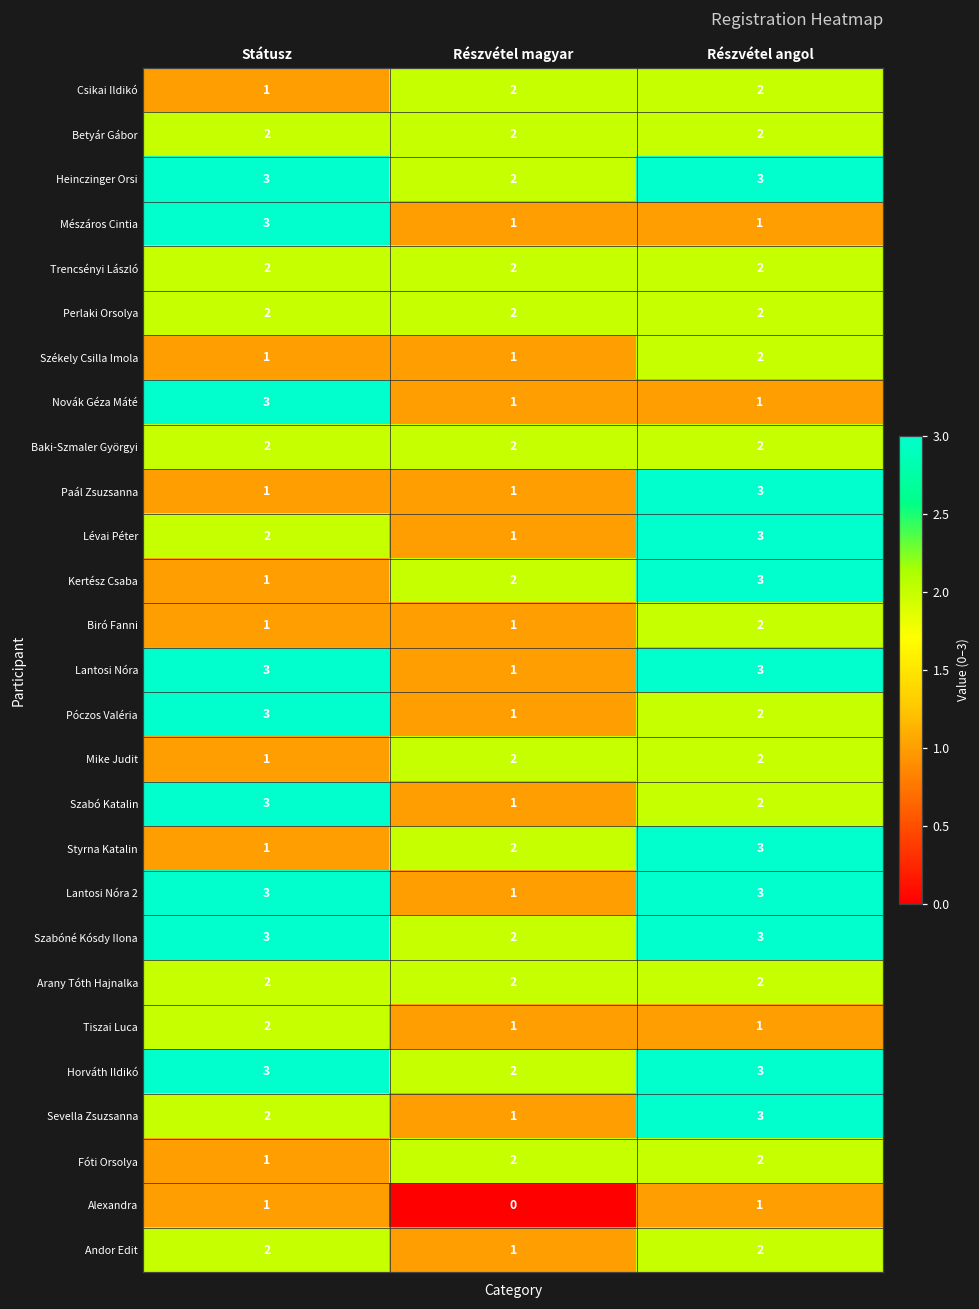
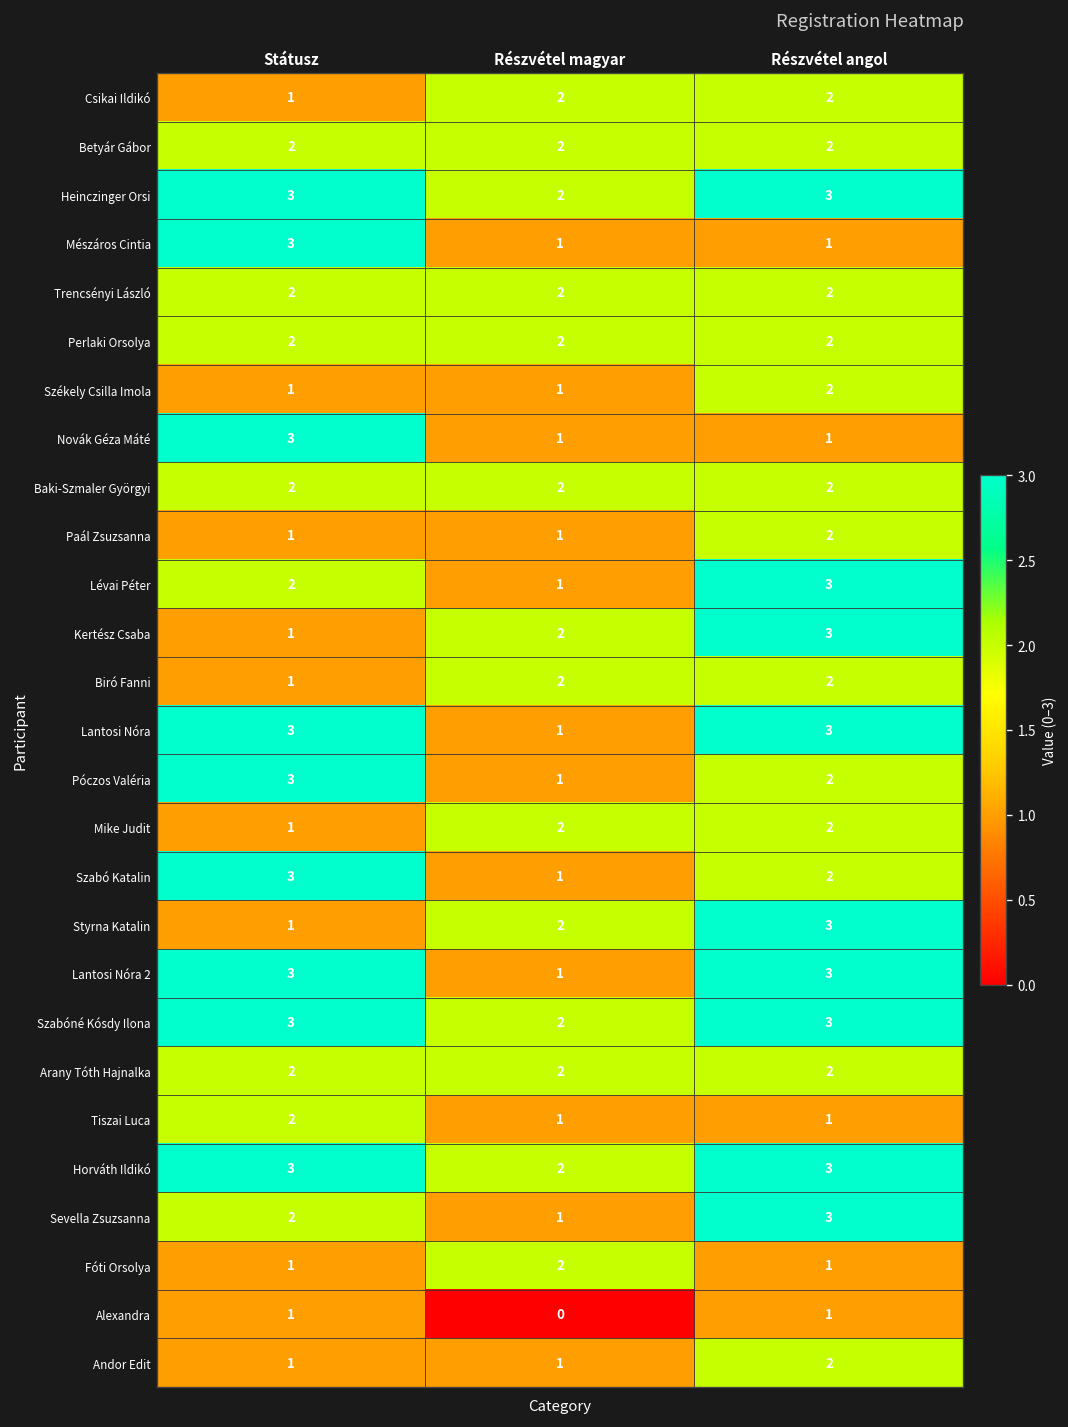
Paál Zsuzsanna, Részvétel angol: 3 -> 2
Biró Fanni, Részvétel magyar: 1 -> 2
Fóti Orsolya, Részvétel angol: 2 -> 1
Andor Edit, Státusz: 2 -> 1
